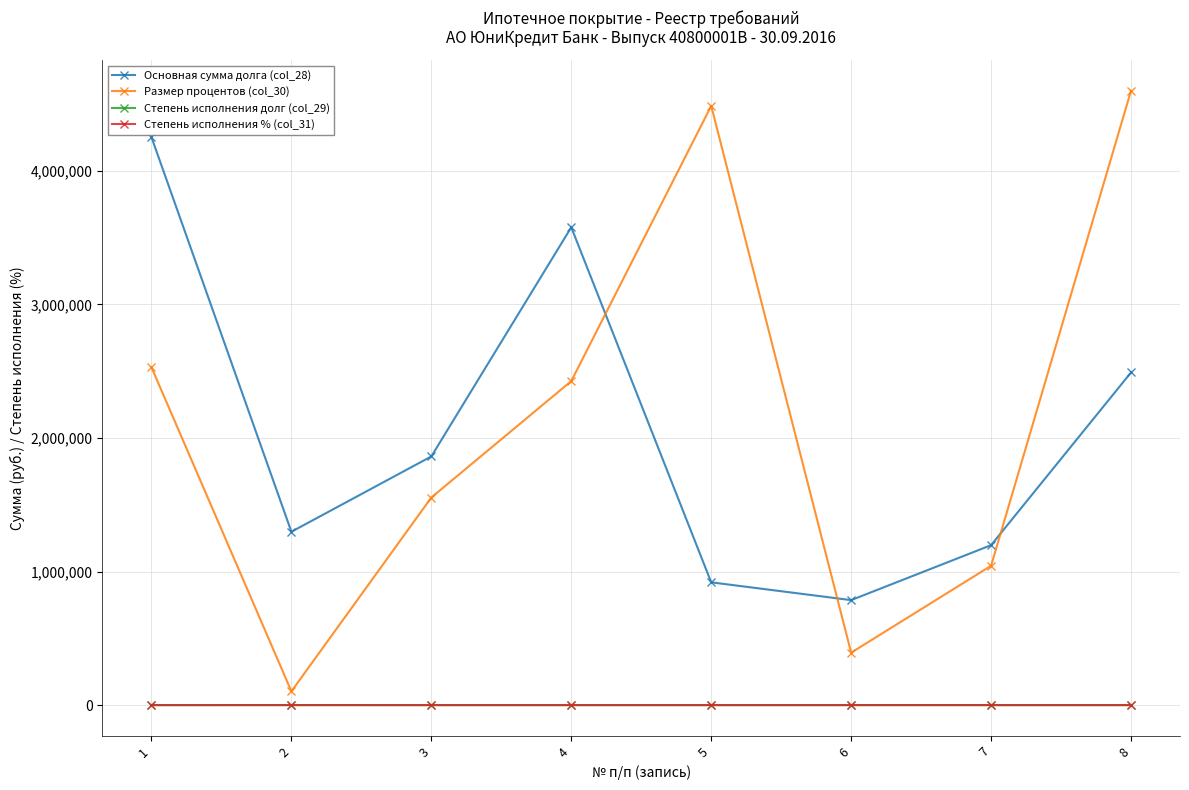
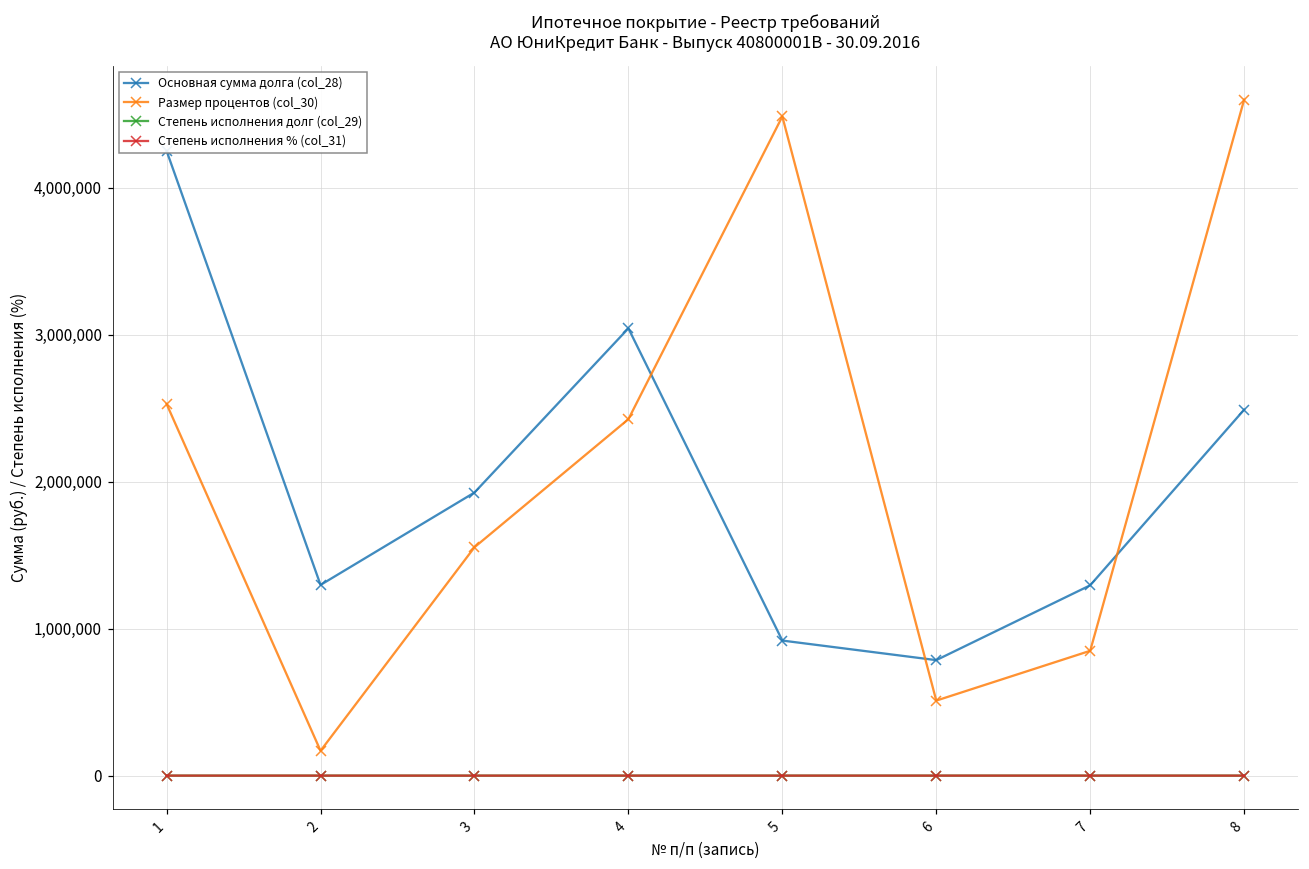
Размер процентов (col_30), 2: 100,000 -> 170,000
Основная сумма долга (col_28), 3: 1,860,000 -> 1,930,000
Основная сумма долга (col_28), 4: 3,580,000 -> 3,040,000
Размер процентов (col_30), 6: 390,000 -> 510,000
Основная сумма долга (col_28), 7: 1,200,000 -> 1,300,000
Размер процентов (col_30), 7: 1,040,000 -> 850,000
